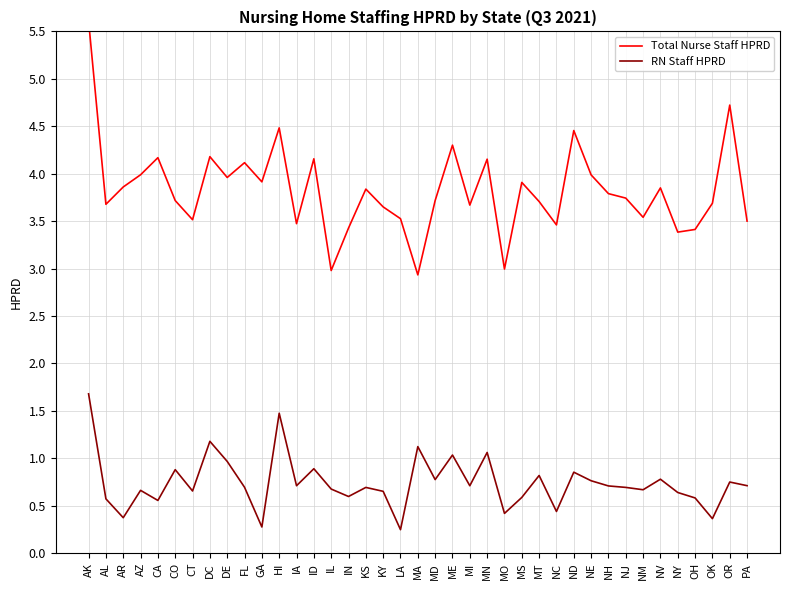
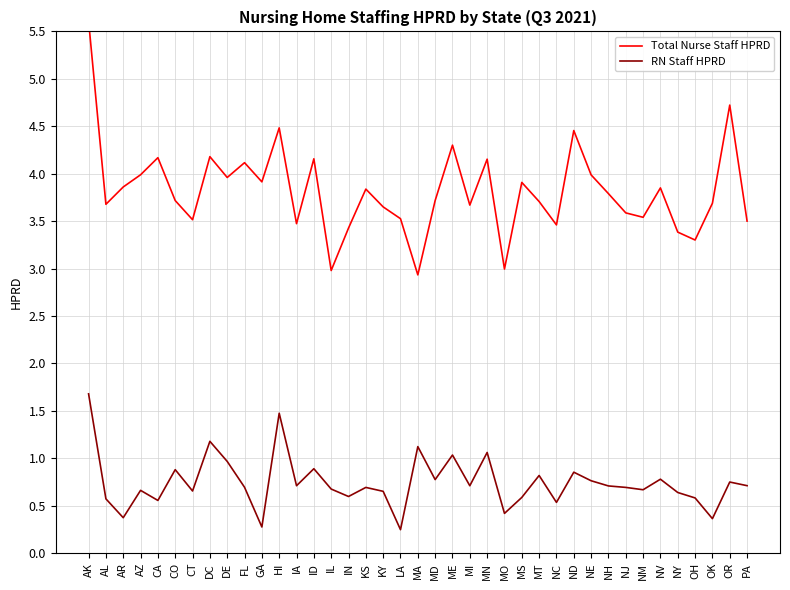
RN Staff HPRD, NC: 0.4 -> 0.5
Total Nurse Staff HPRD, NJ: 3.7 -> 3.6
Total Nurse Staff HPRD, OH: 3.4 -> 3.3
